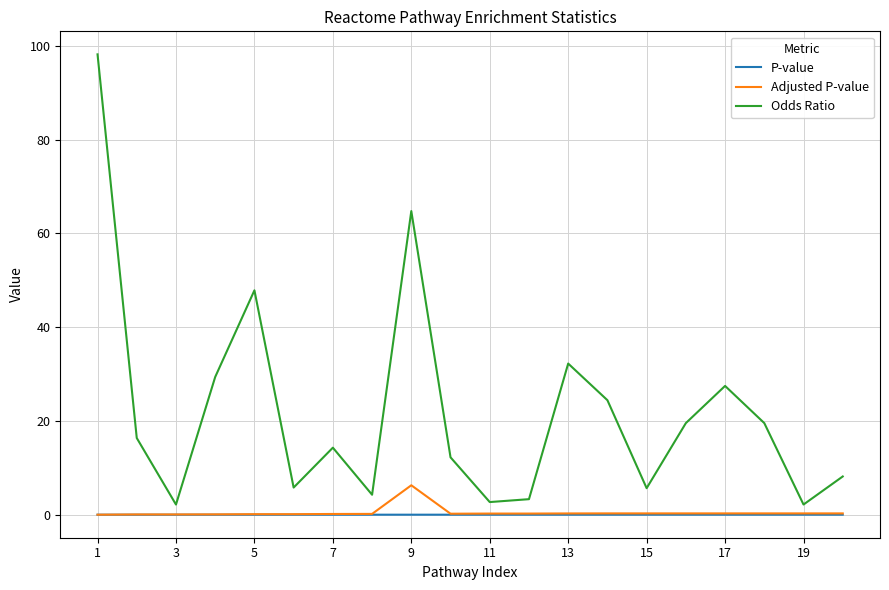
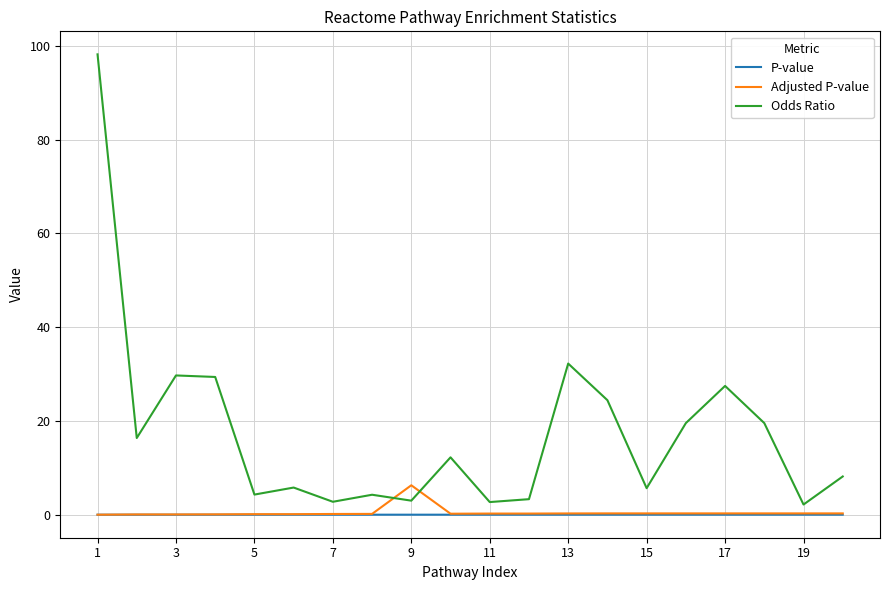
Odds Ratio, 3: 2 -> 30
Odds Ratio, 5: 48 -> 4
Odds Ratio, 7: 14 -> 3
Odds Ratio, 9: 65 -> 3
